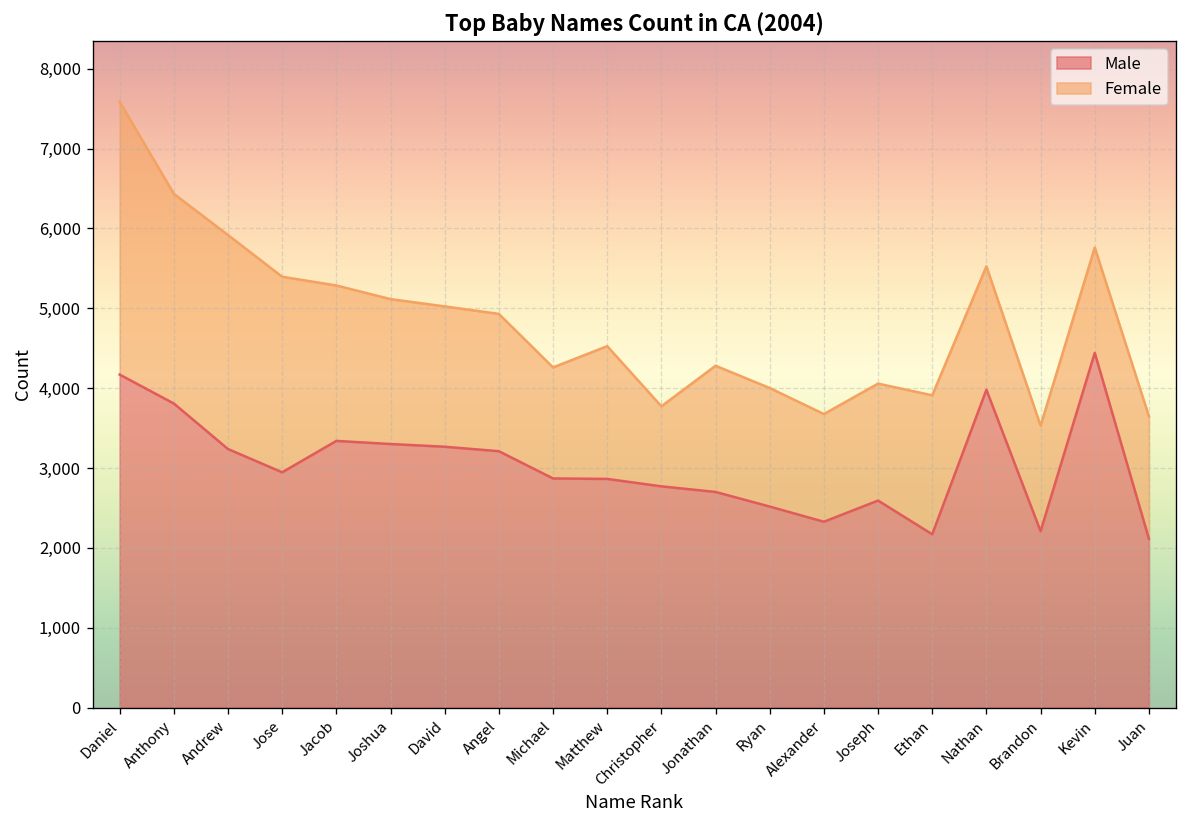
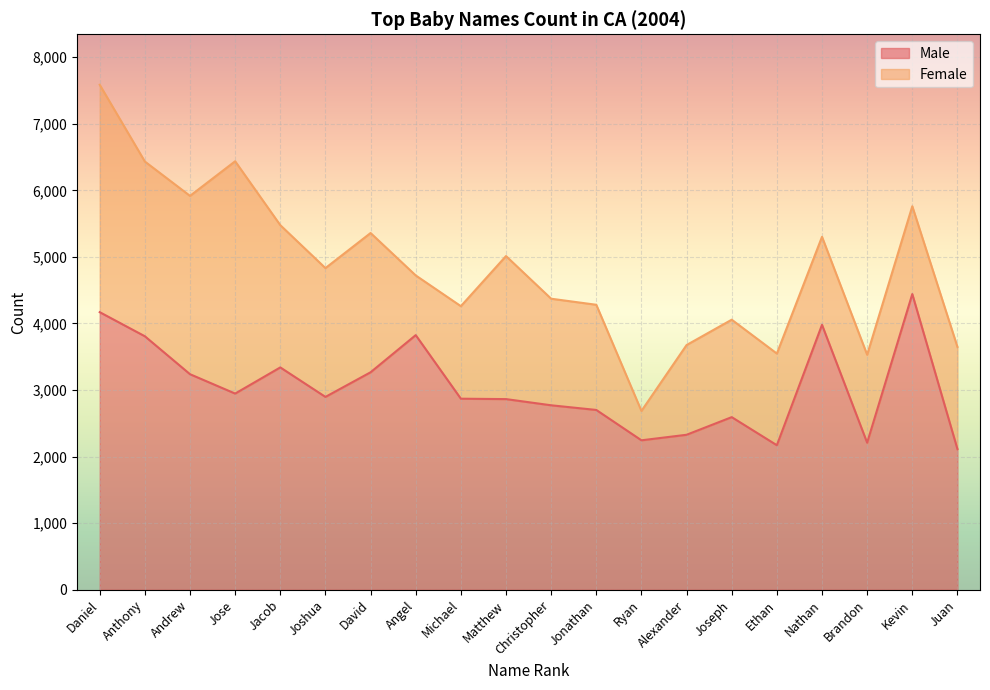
Female, Jose: 2,400 -> 3,500
Female, Jacob: 1,900 -> 2,100
Male, Joshua: 3,300 -> 2,900
Female, Joshua: 1,800 -> 1,900
Female, David: 1,800 -> 2,100
Male, Angel: 3,200 -> 3,800
Female, Angel: 1,700 -> 900
Female, Matthew: 1,700 -> 2,100
Female, Christopher: 1,000 -> 1,600
Male, Ryan: 2,500 -> 2,200
Female, Ryan: 1,500 -> 400
Female, Ethan: 1,700 -> 1,400
Female, Nathan: 1,500 -> 1,300
